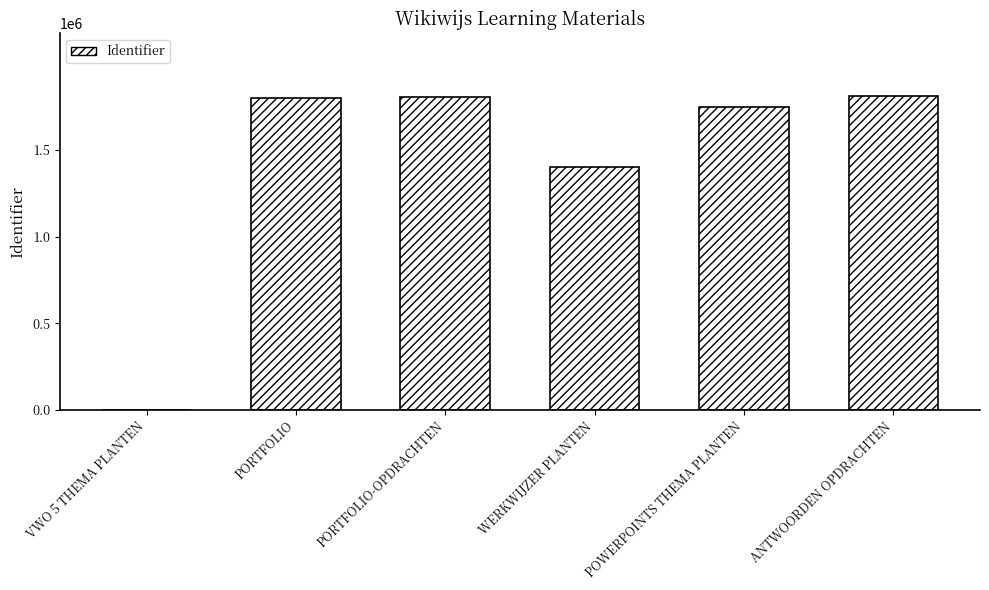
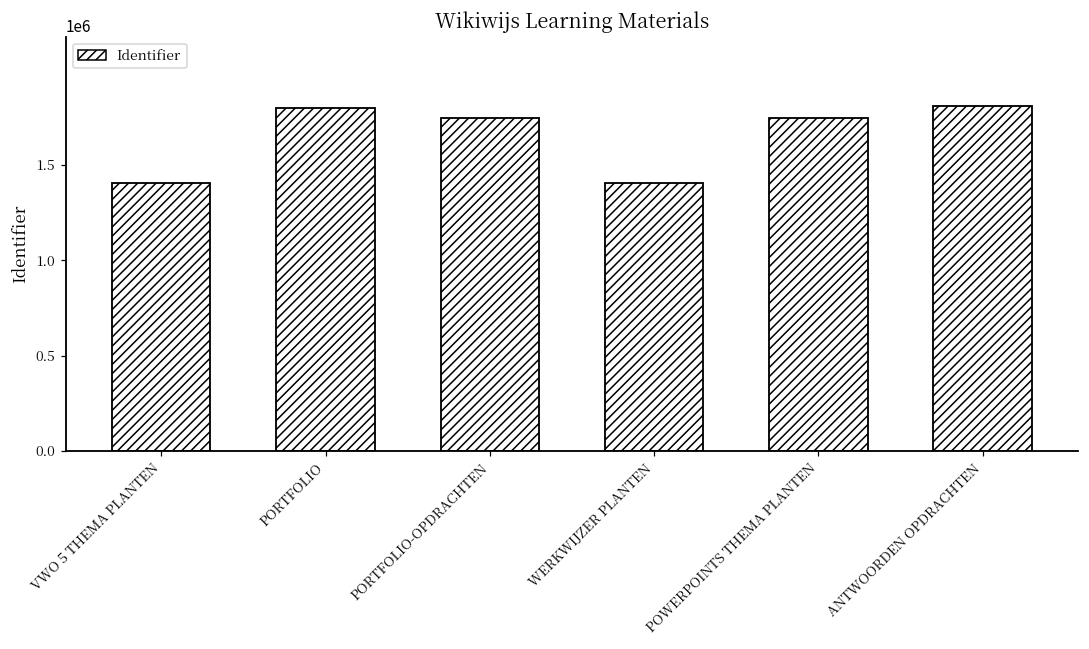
VWO 5 THEMA PLANTEN: 0 -> 1410000
PORTFOLIO-OPDRACHTEN: 1800000 -> 1750000
